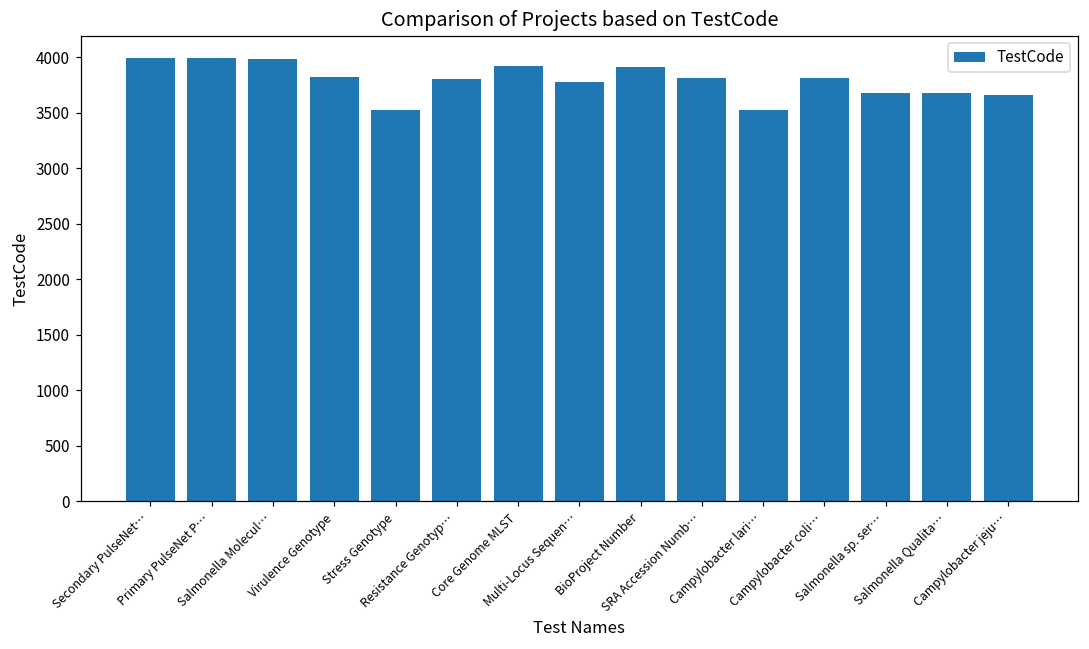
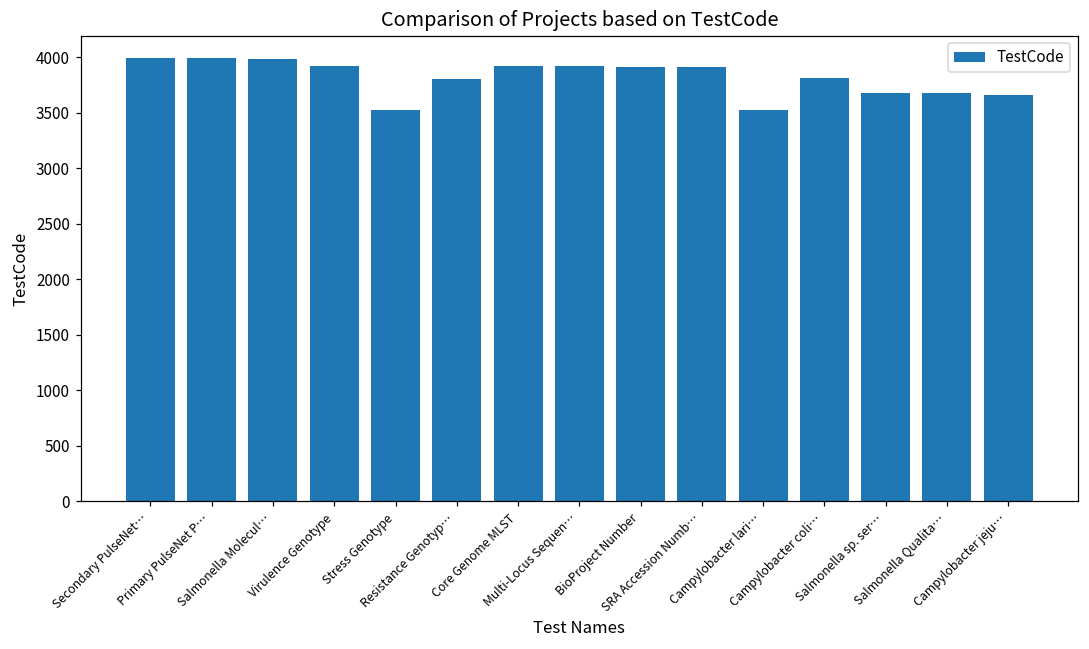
Virulence Genotype: 3820 -> 3930
Multi-Locus Sequen…: 3780 -> 3920
SRA Accession Numb…: 3820 -> 3910
